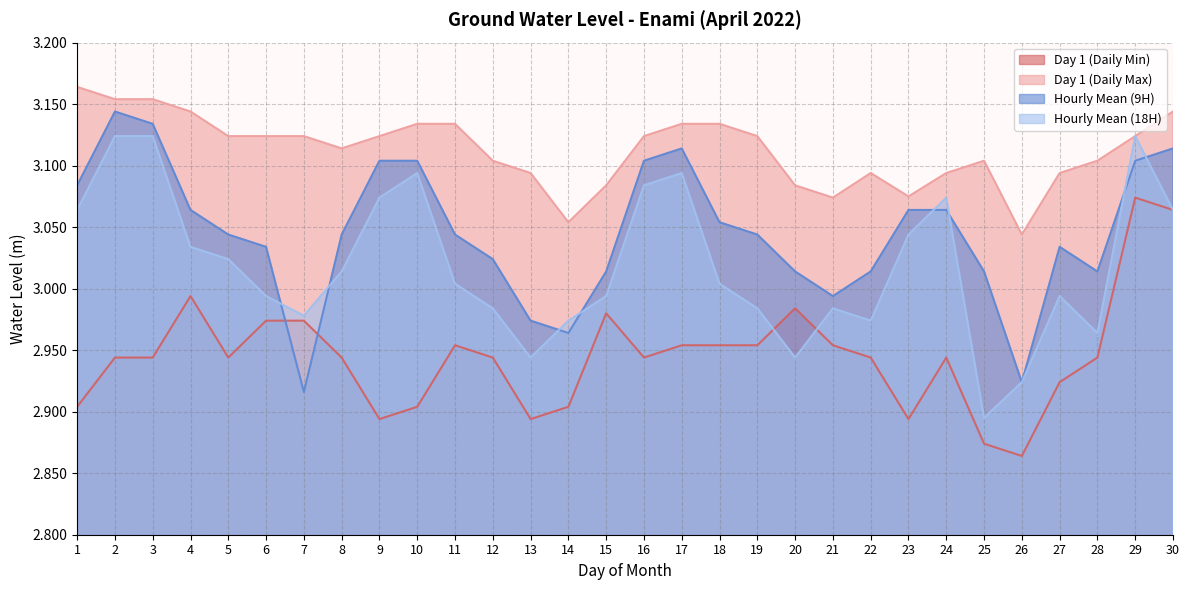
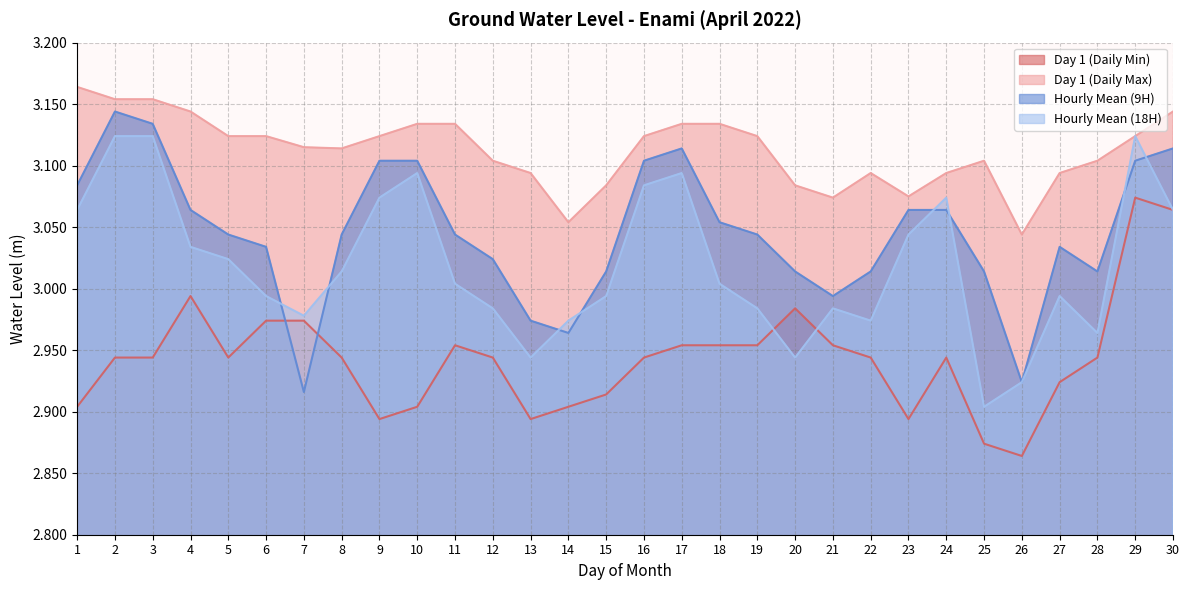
Day 1 (Daily Max), 7: 3.124 -> 3.115
Day 1 (Daily Min), 15: 2.980 -> 2.914
Hourly Mean (18H), 25: 2.895 -> 2.904
